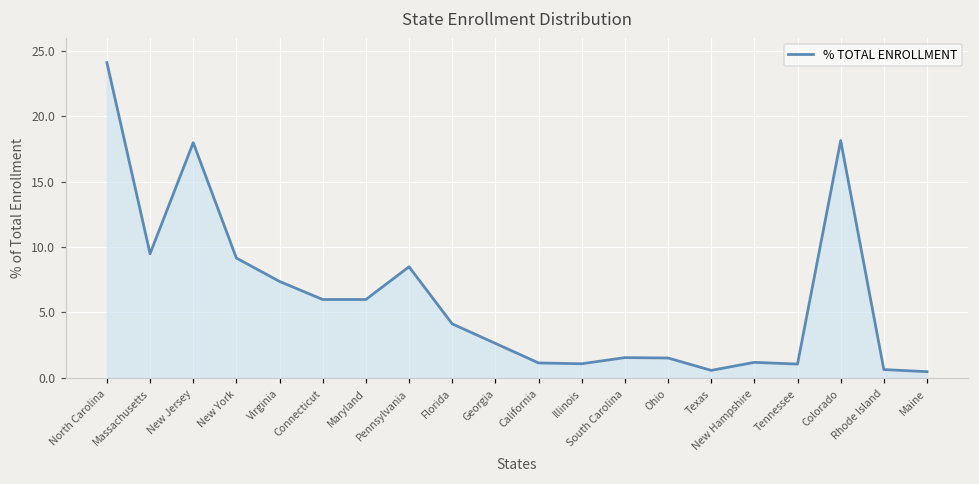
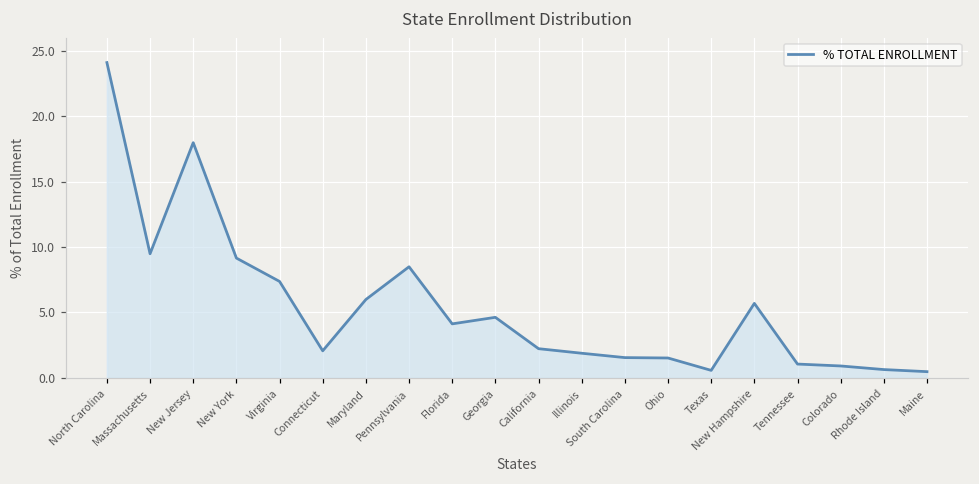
Connecticut: 6.0 -> 2.1
Georgia: 2.6 -> 4.6
California: 1.1 -> 2.2
Illinois: 1.1 -> 1.9
New Hampshire: 1.2 -> 5.7
Colorado: 18.1 -> 0.9
